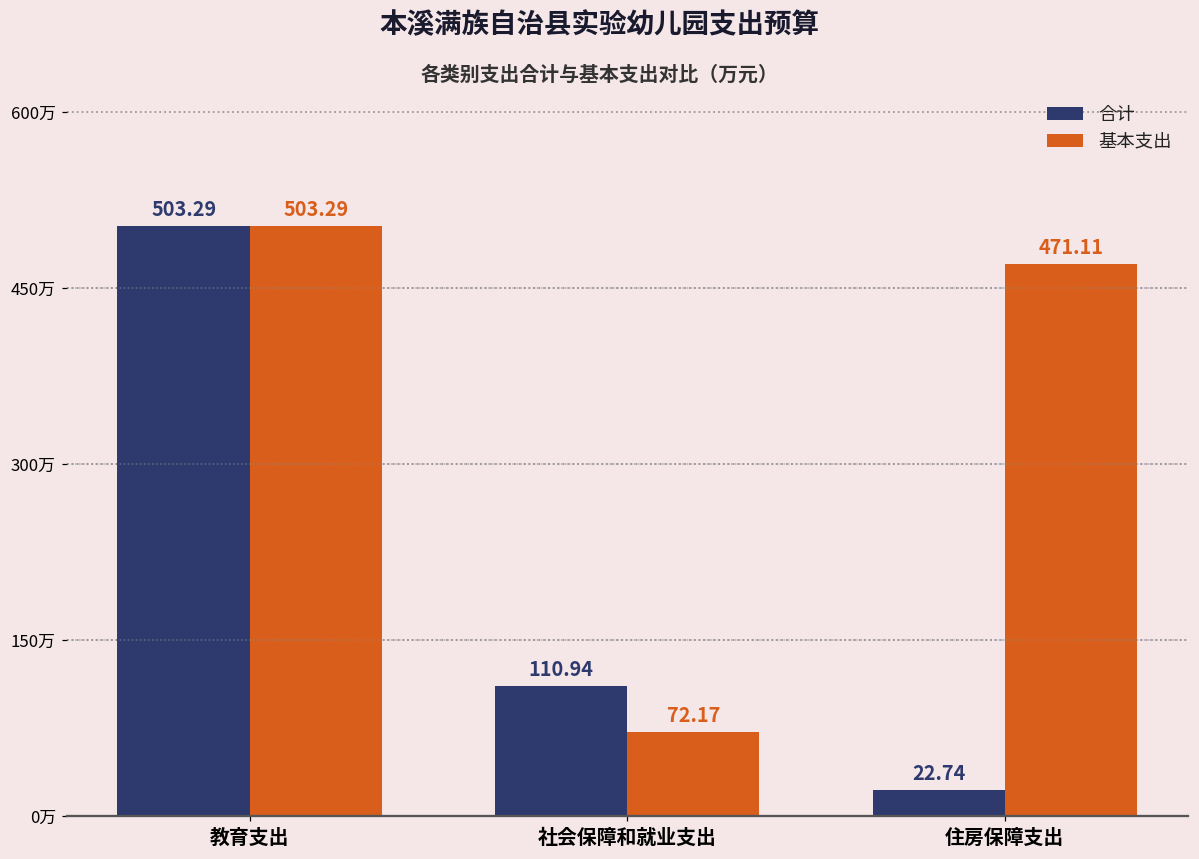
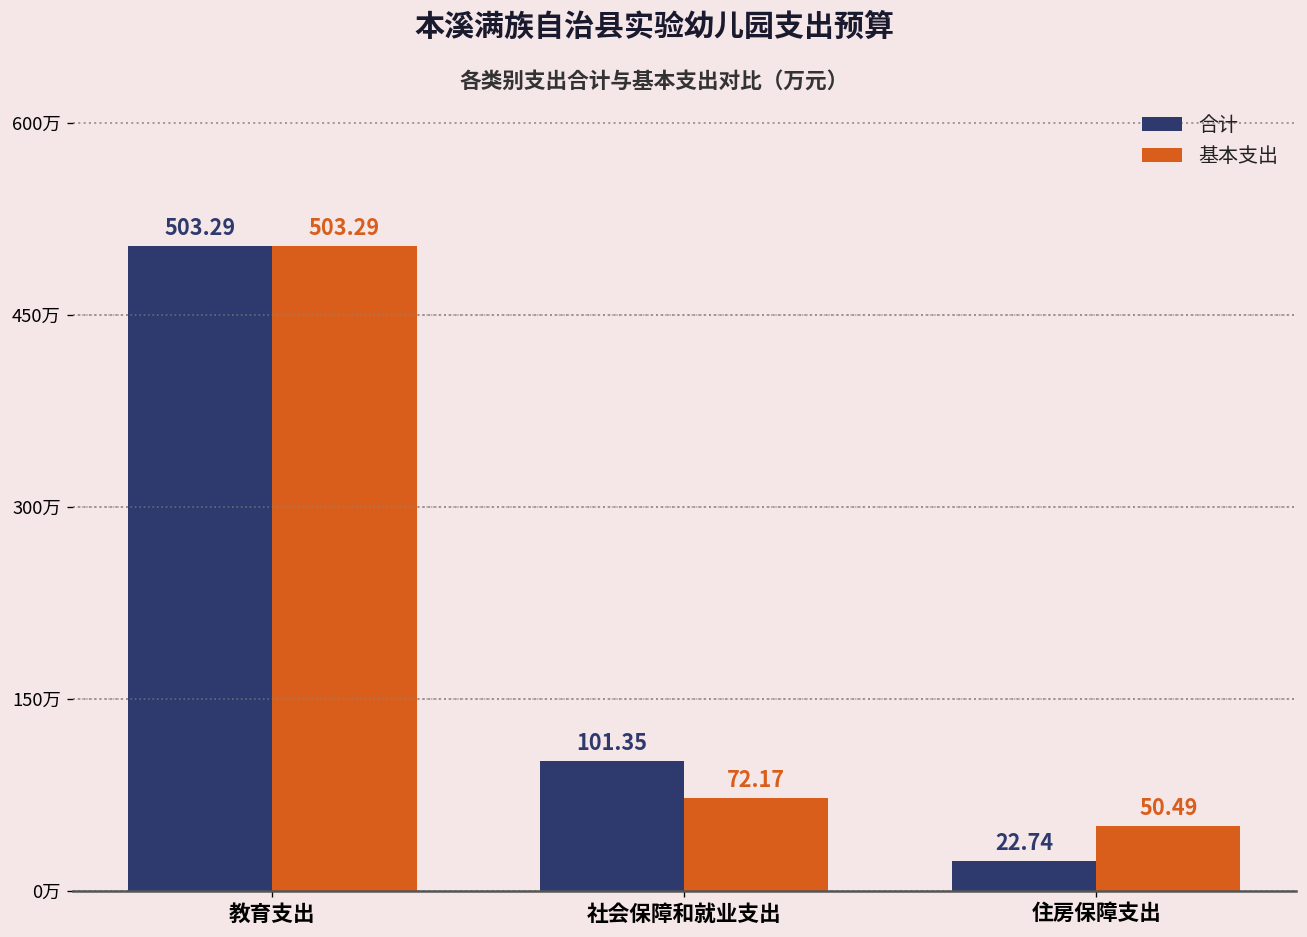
合计, 社会保障和就业支出: 110.94 -> 101.35
基本支出, 住房保障支出: 471.11 -> 50.49
